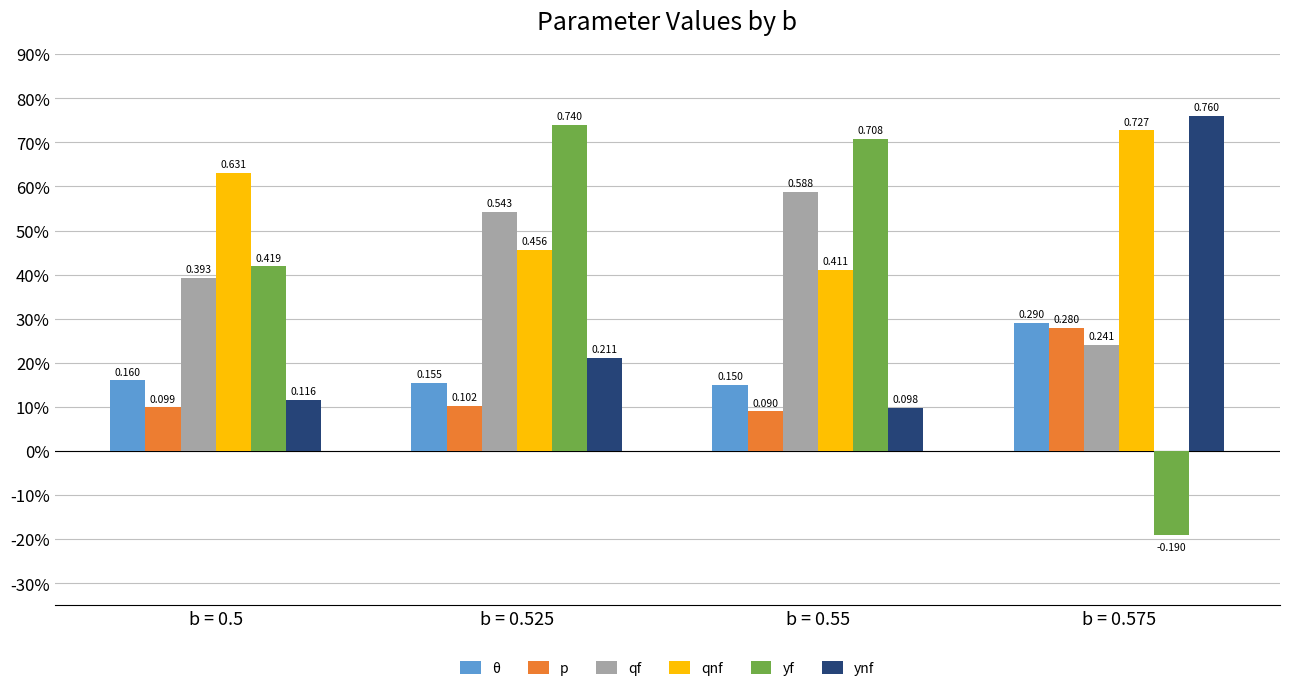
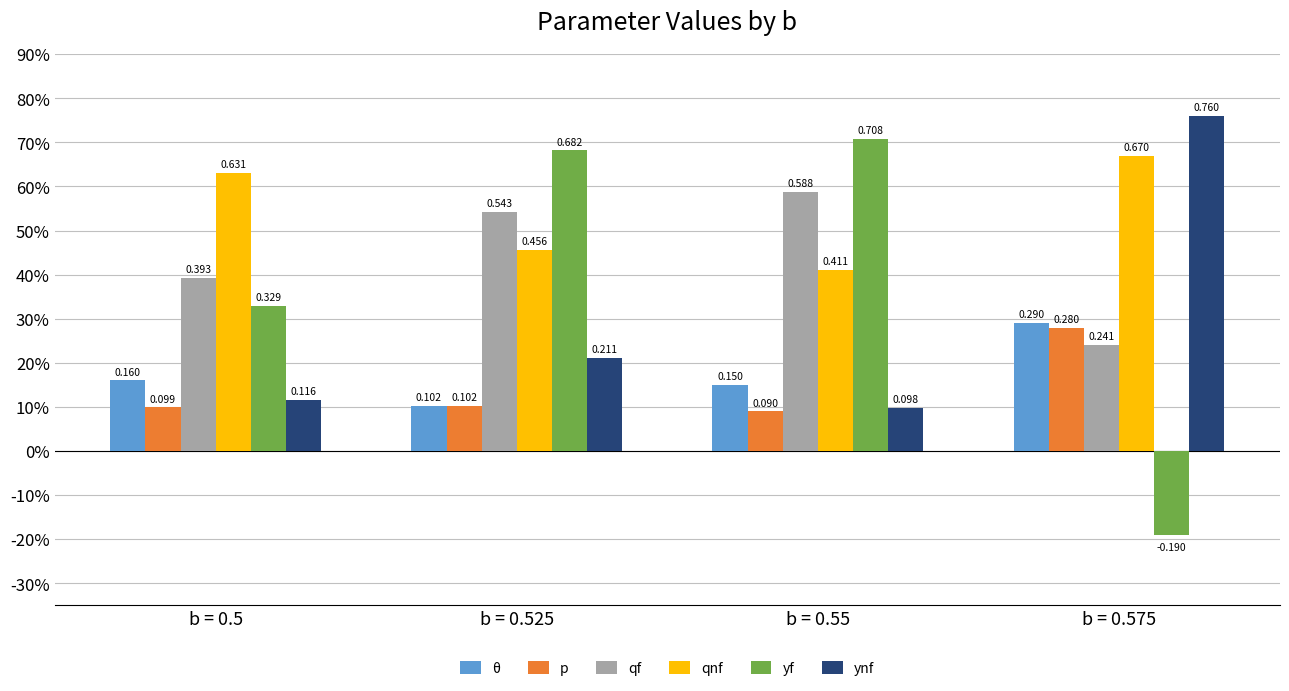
yf, b = 0.5: 0.419 -> 0.329
θ, b = 0.525: 0.155 -> 0.102
yf, b = 0.525: 0.740 -> 0.682
qnf, b = 0.575: 0.727 -> 0.670
